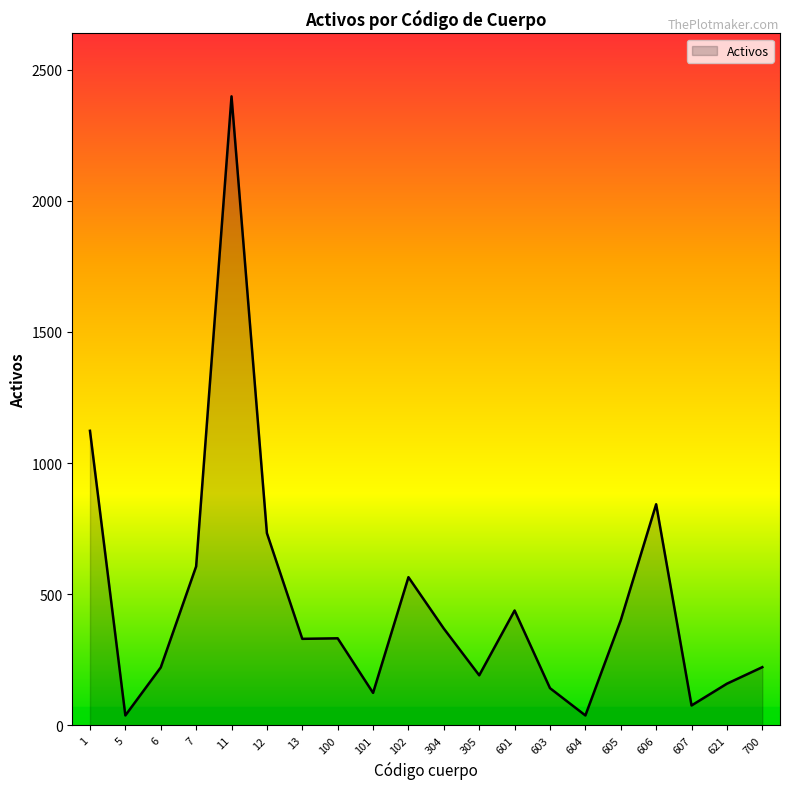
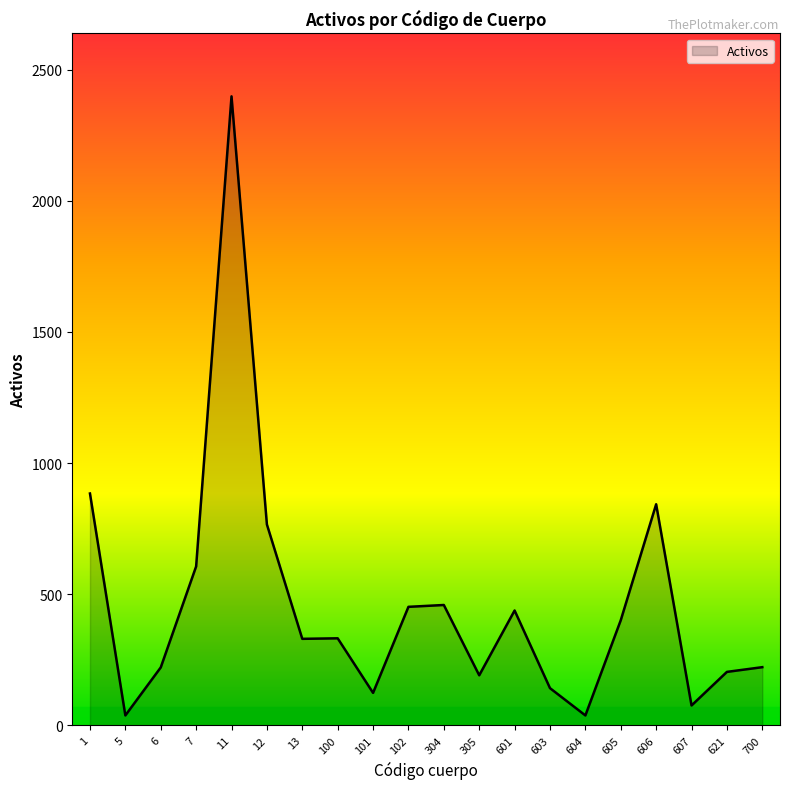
1: 1120 -> 880
12: 730 -> 770
102: 570 -> 450
304: 370 -> 460
621: 160 -> 200
